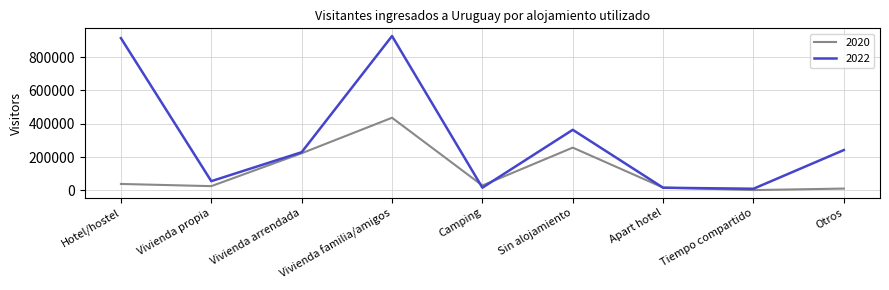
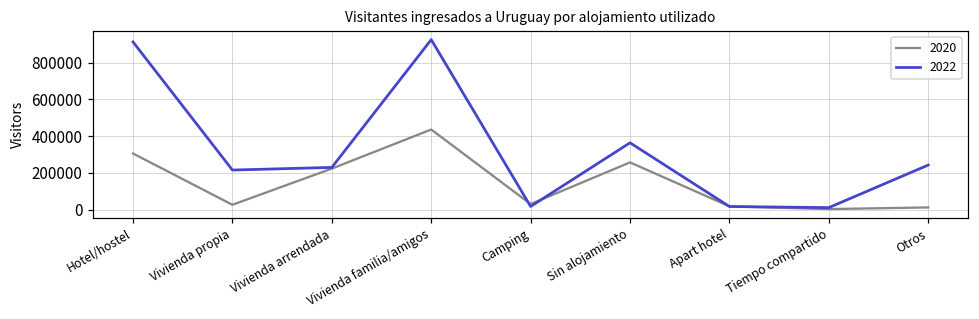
2020, Hotel/hostel: 40000 -> 310000
2022, Vivienda propia: 60000 -> 220000
